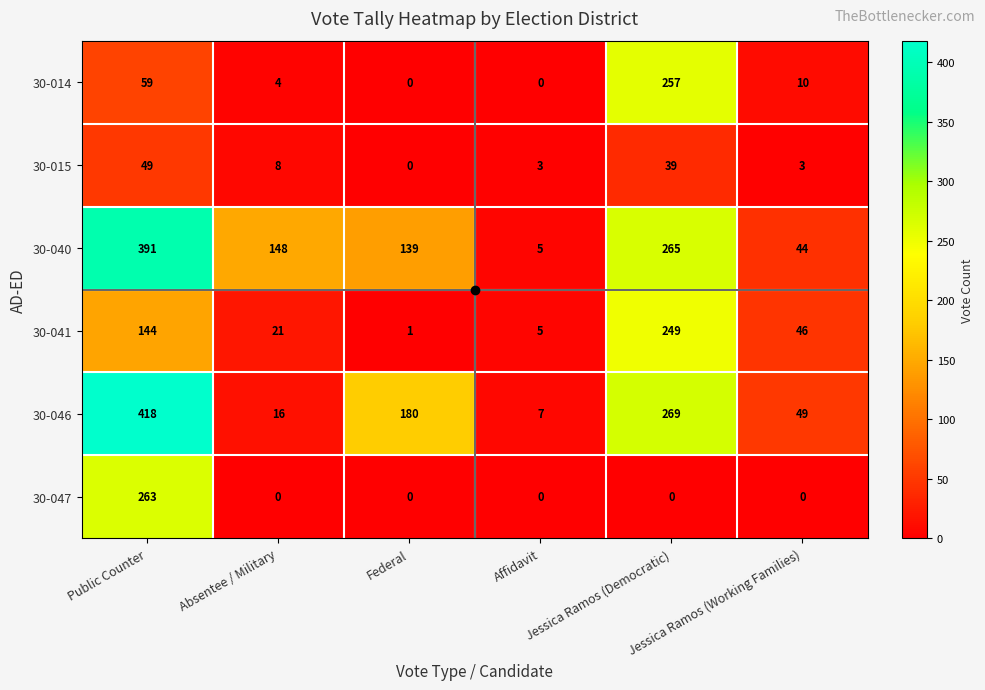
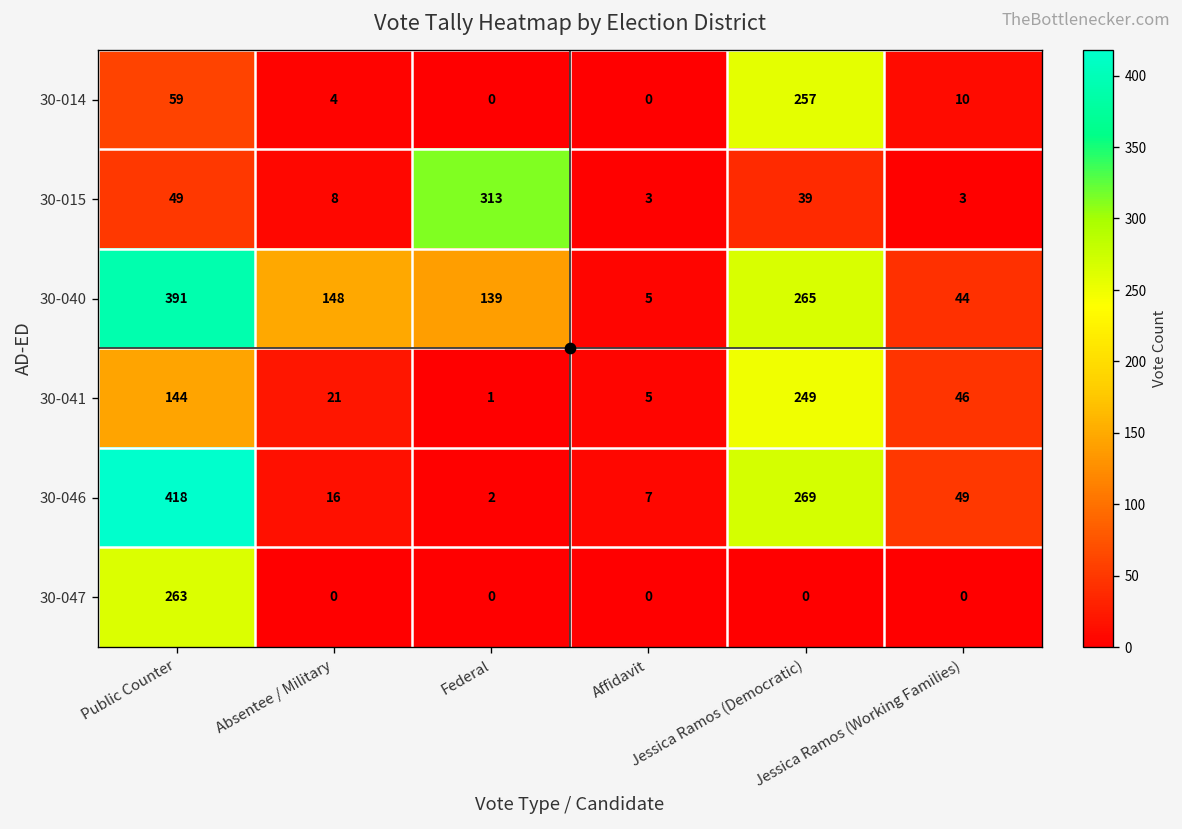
30-015, Federal: 0 -> 313
30-046, Federal: 180 -> 2
